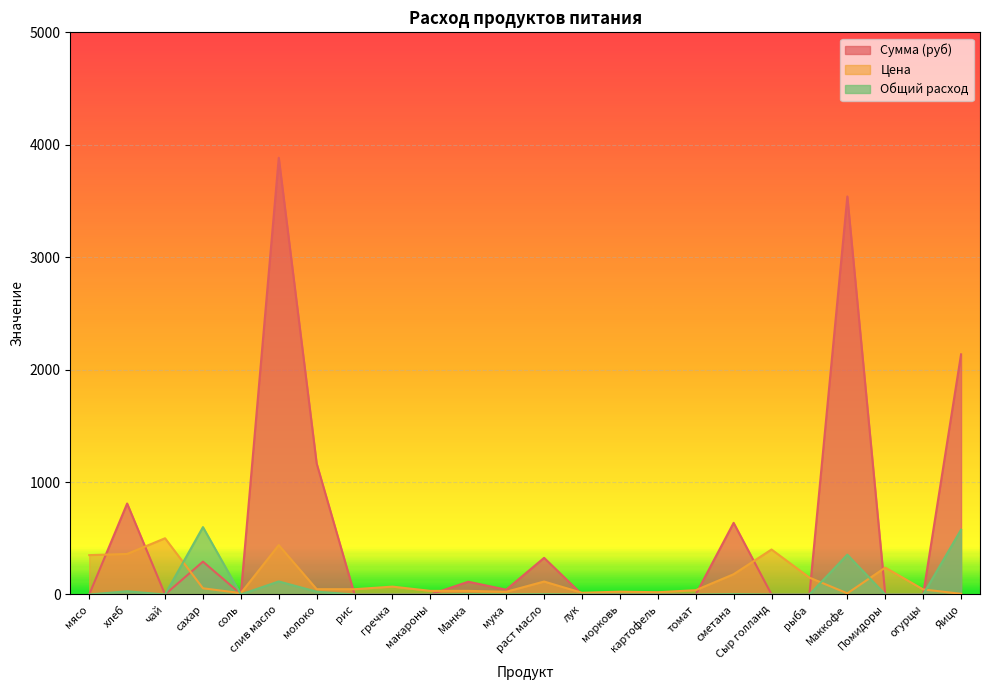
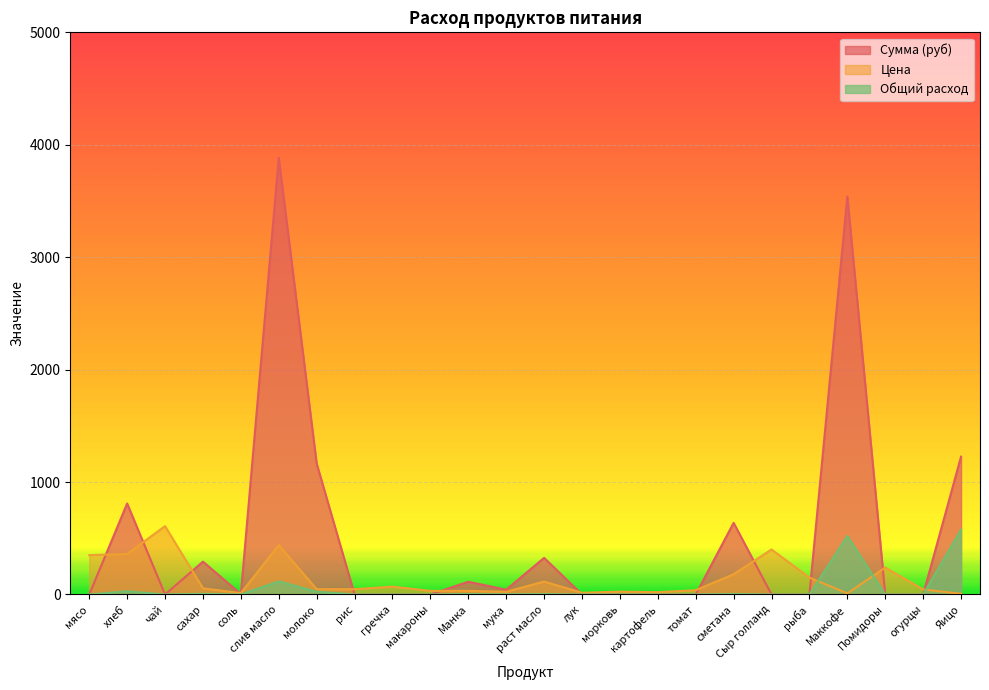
Цена, чай: 500 -> 610
Общий расход, сахар: 600 -> 10
Общий расход, Маккофе: 350 -> 520
Сумма (руб), Яицо: 2140 -> 1230
